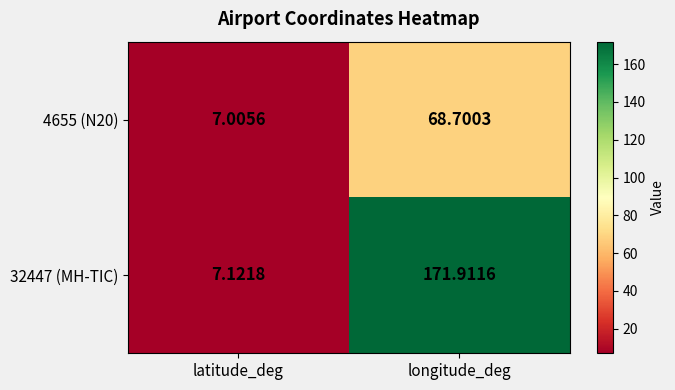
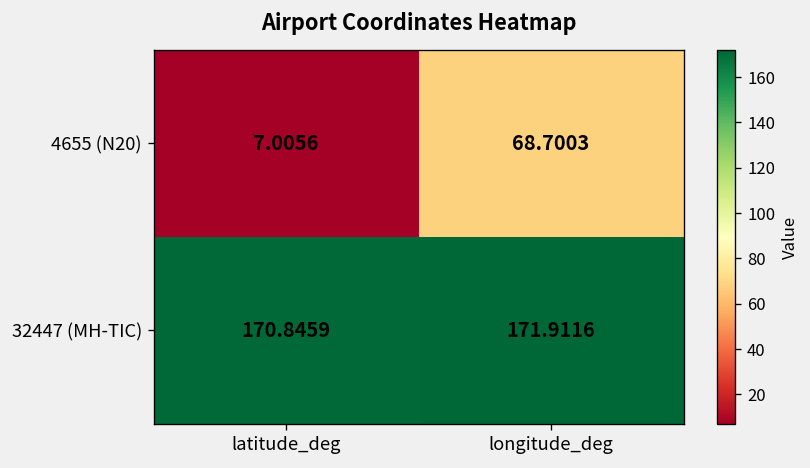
32447 (MH-TIC), latitude_deg: 7.1218 -> 170.8459
